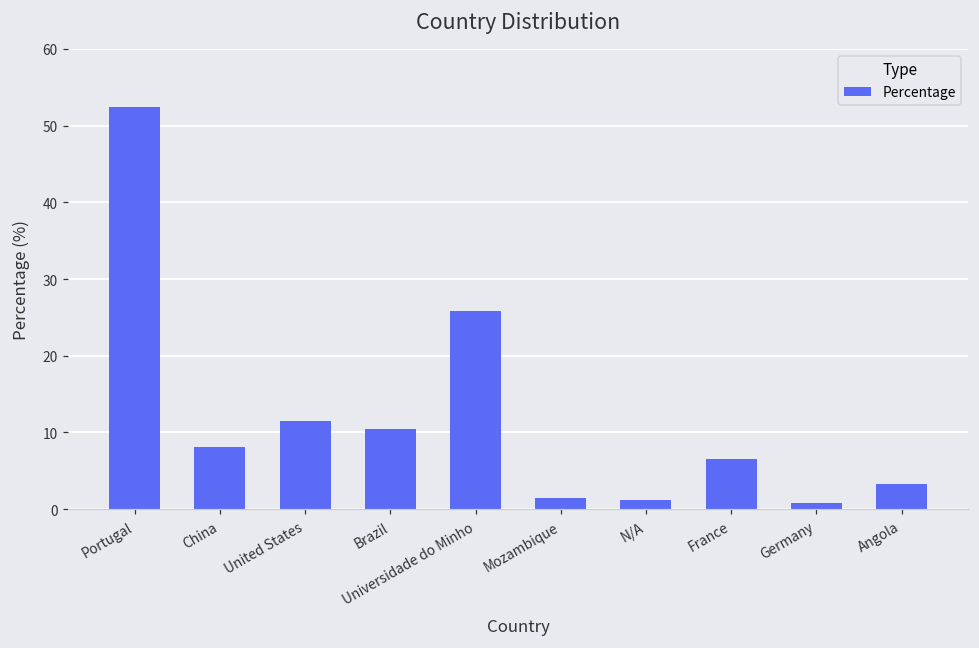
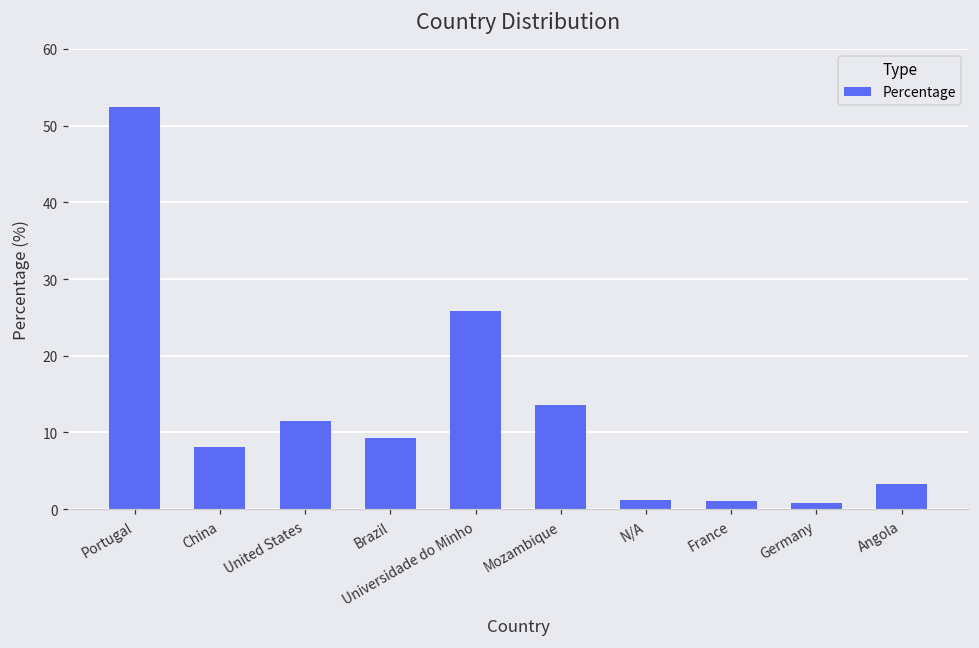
Brazil: 11 -> 9
Mozambique: 1 -> 14
France: 7 -> 1
